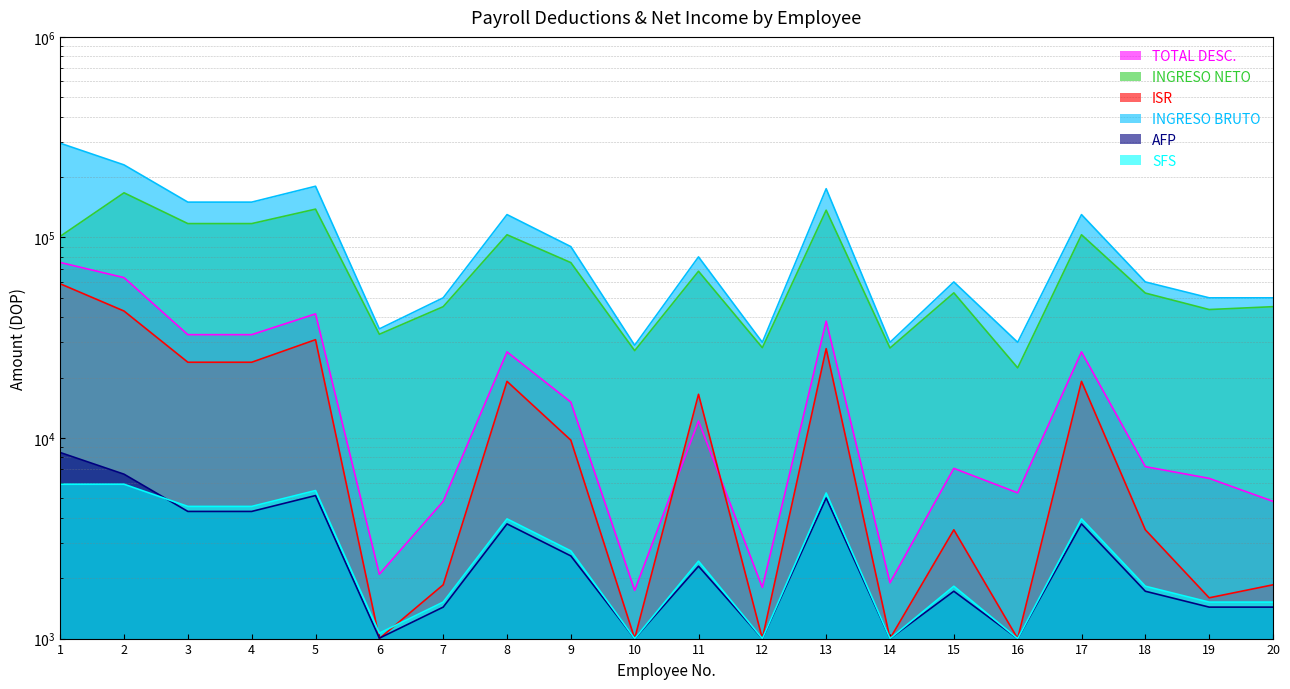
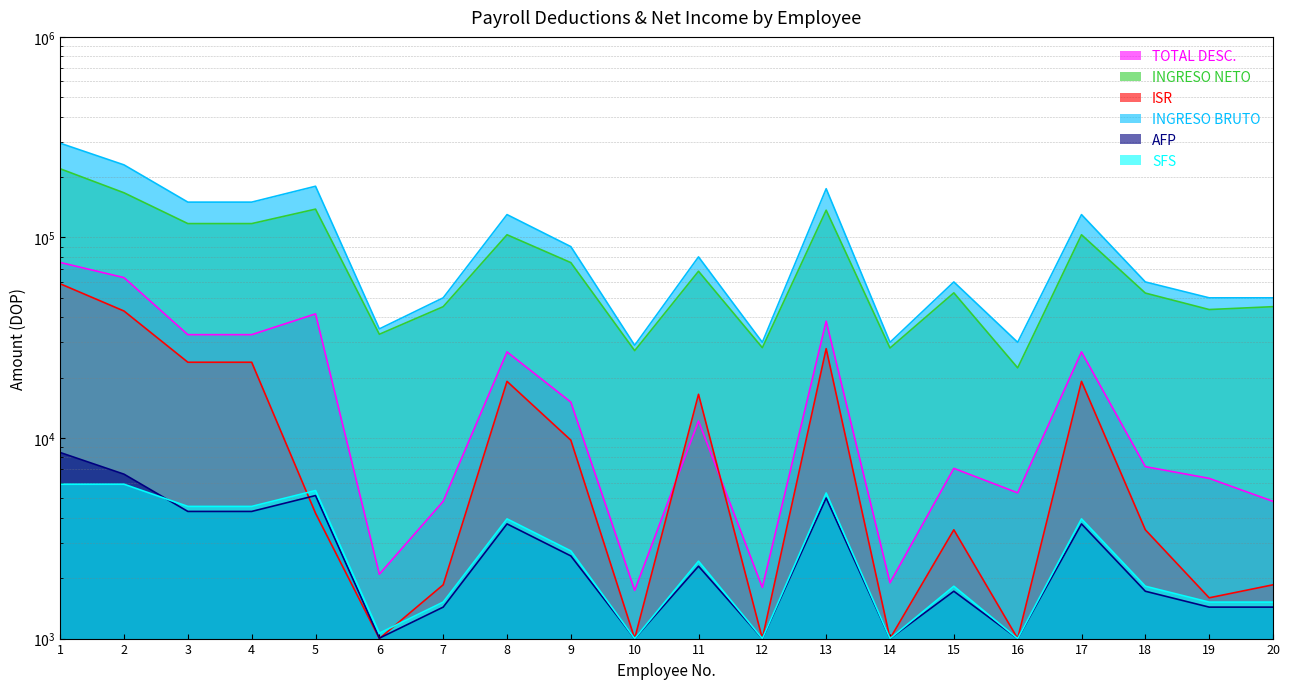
INGRESO NETO, 1: 100000 -> 220000
ISR, 5: 31000 -> 4200
